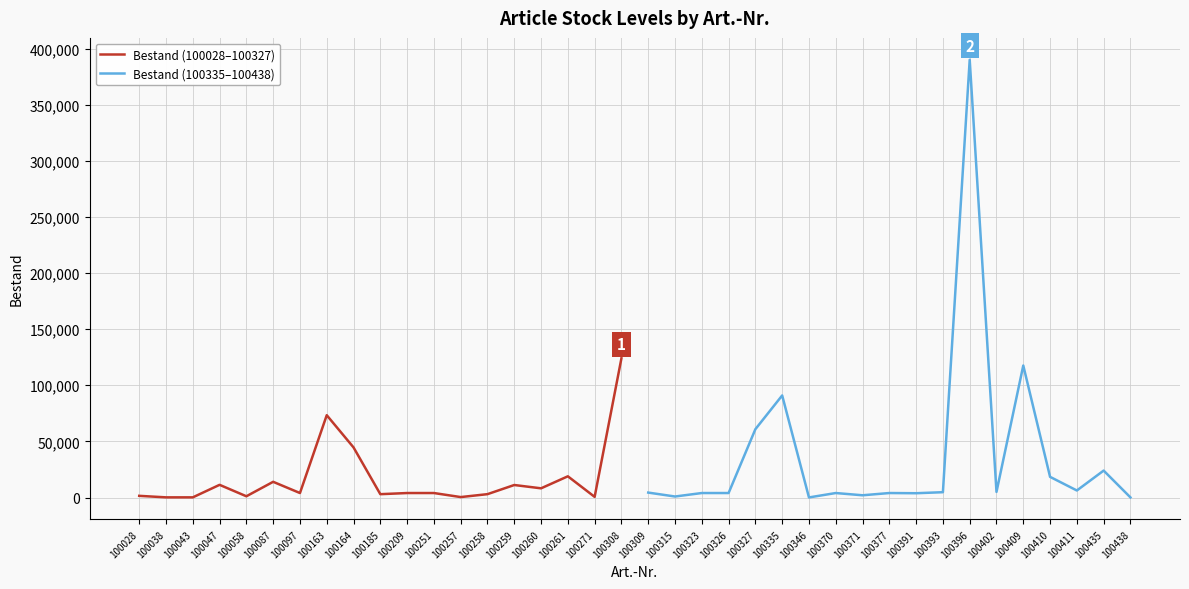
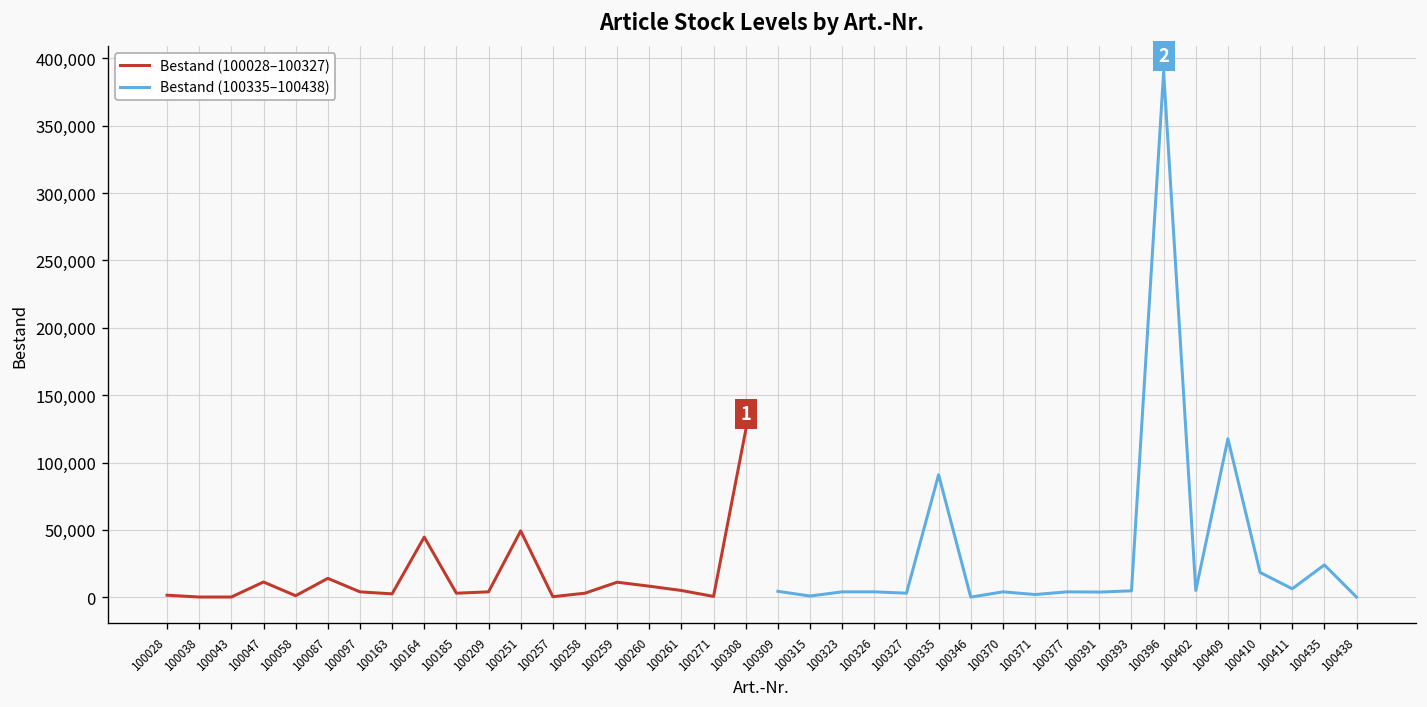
Bestand (100028–100327), 100163: 73,000 -> 3,000
Bestand (100028–100327), 100251: 4,000 -> 49,000
Bestand (100028–100327), 100261: 19,000 -> 5,000
Bestand (100335–100438), 100327: 61,000 -> 3,000
